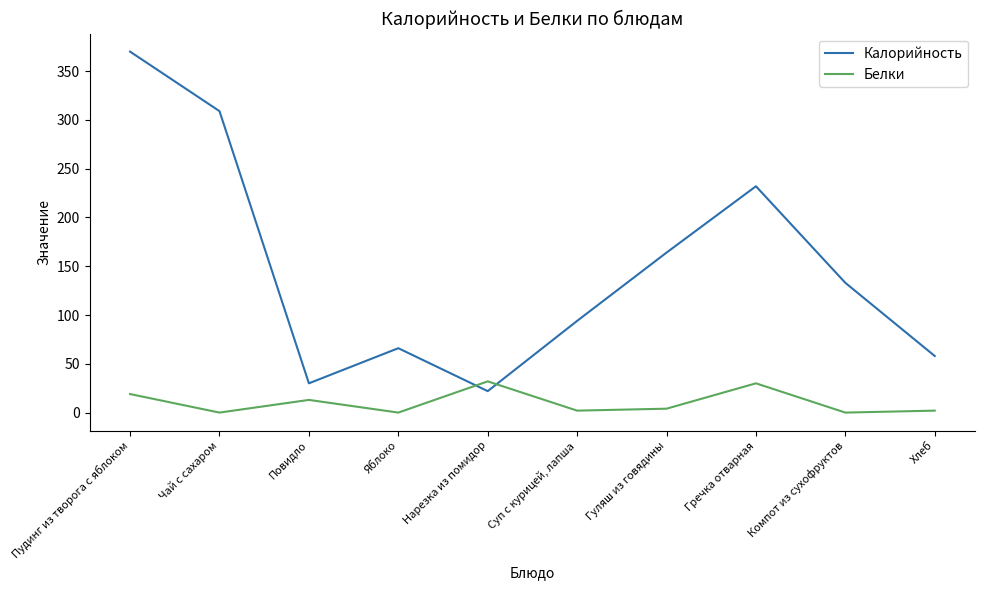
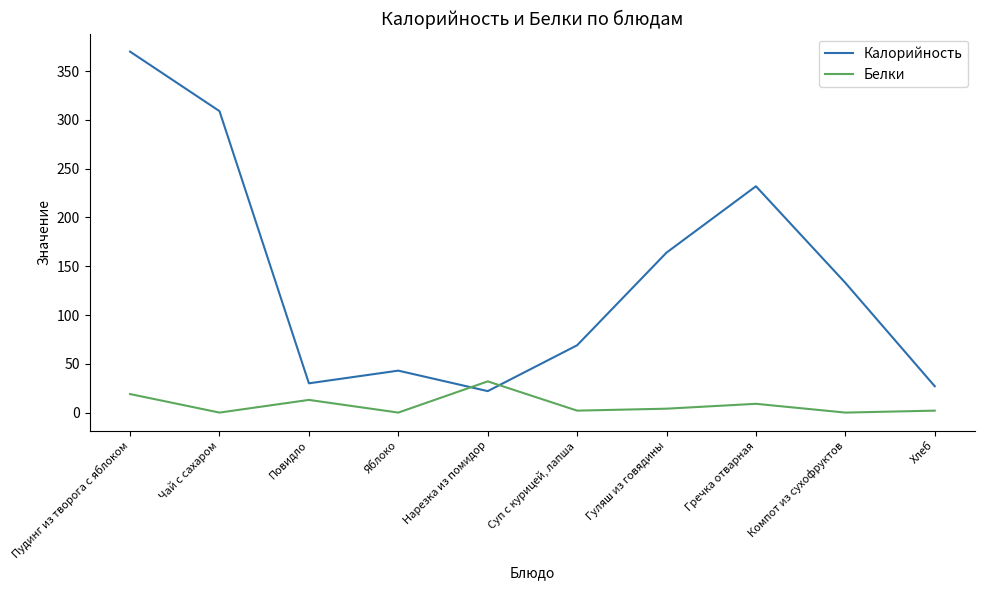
Калорийность, Яблоко: 70 -> 40
Калорийность, Суп с курицей, лапша: 90 -> 70
Белки, Гречка отварная: 30 -> 10
Калорийность, Хлеб: 60 -> 30
